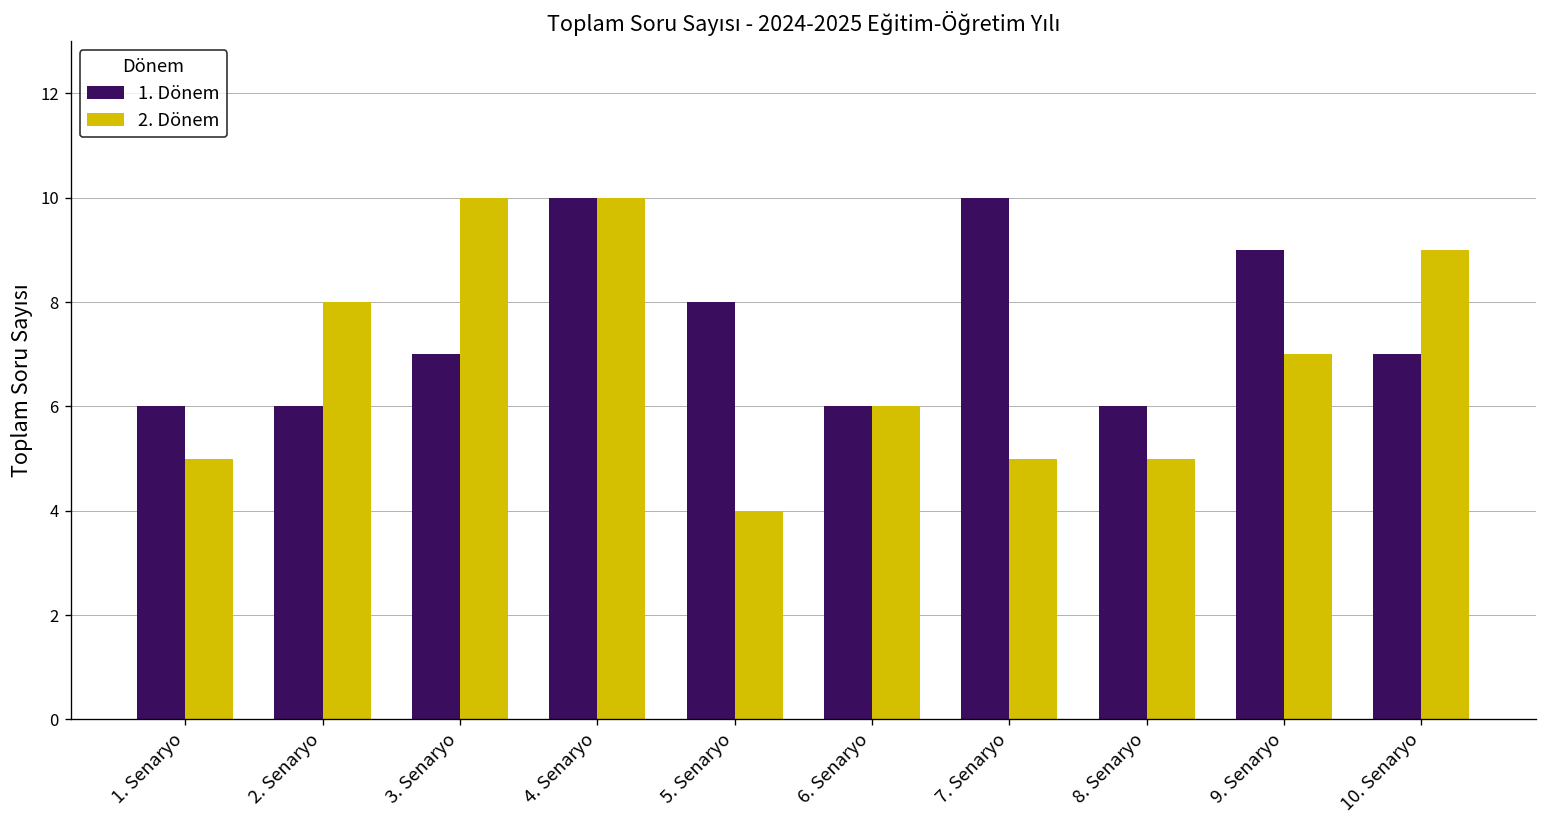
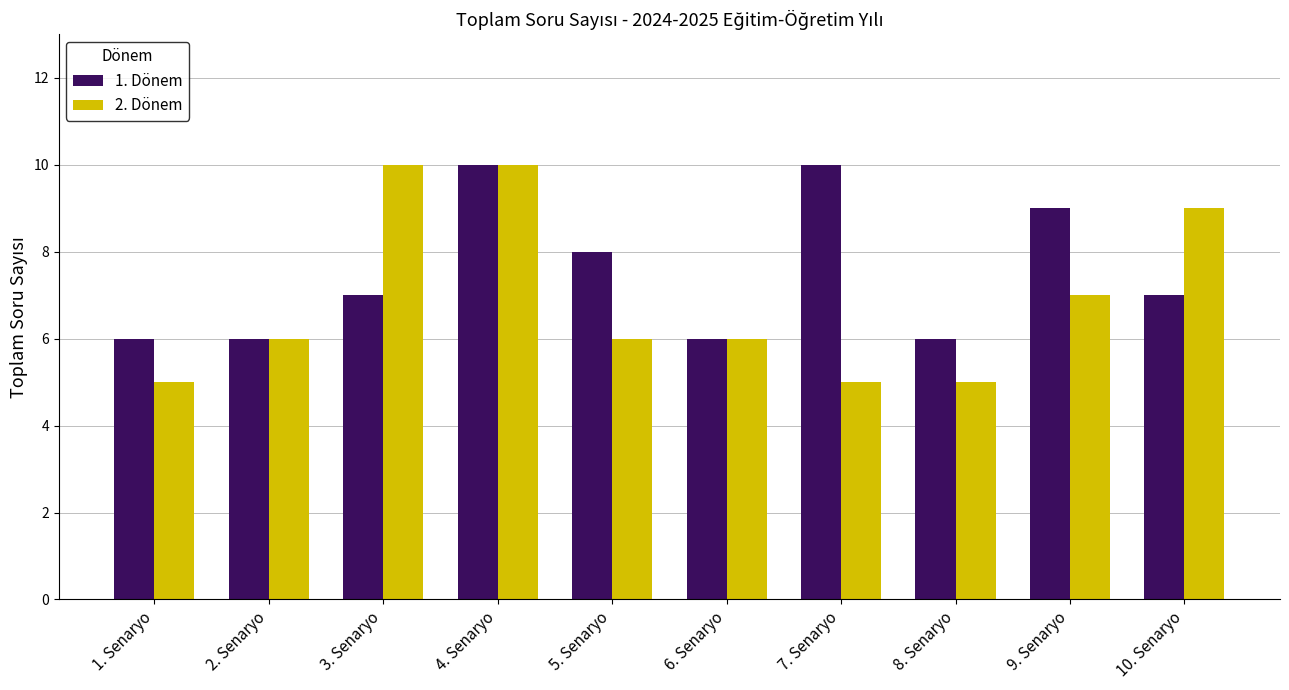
2. Dönem, 2. Senaryo: 8 -> 6
2. Dönem, 5. Senaryo: 4 -> 6
